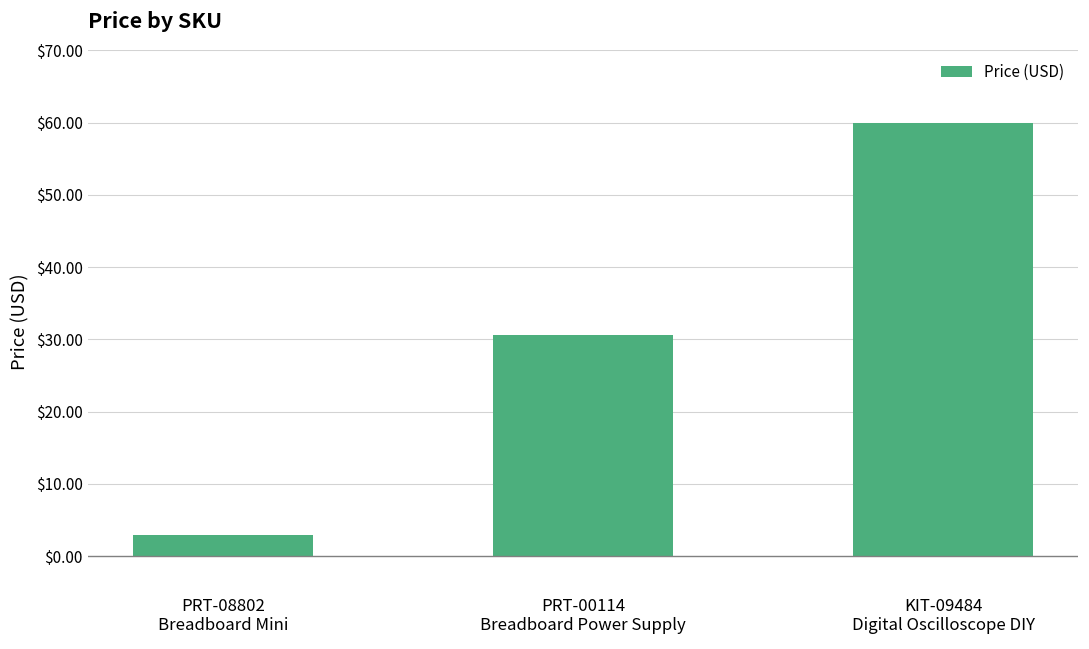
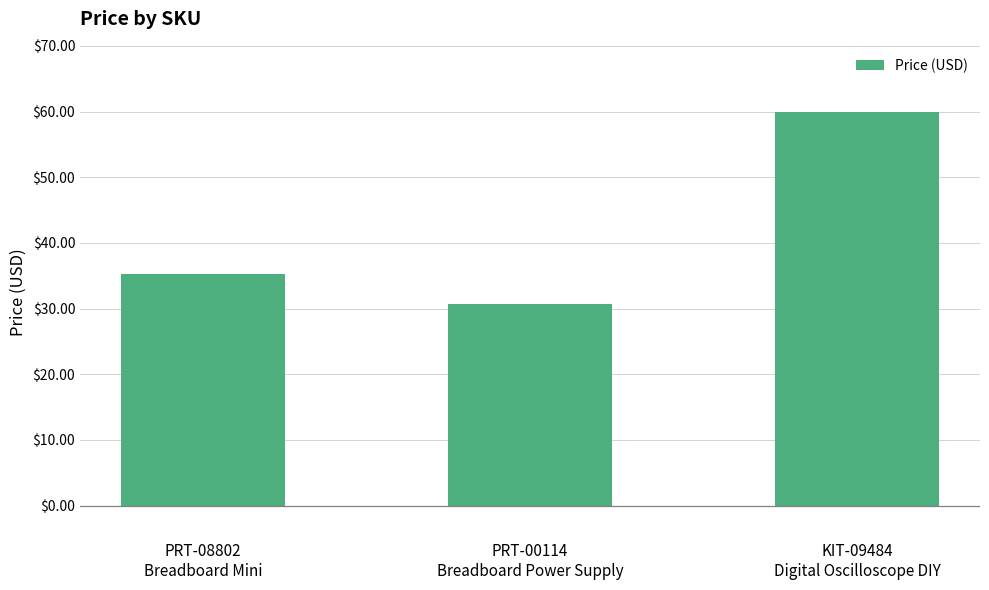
PRT-08802 Breadboard Mini: $3 -> $35
